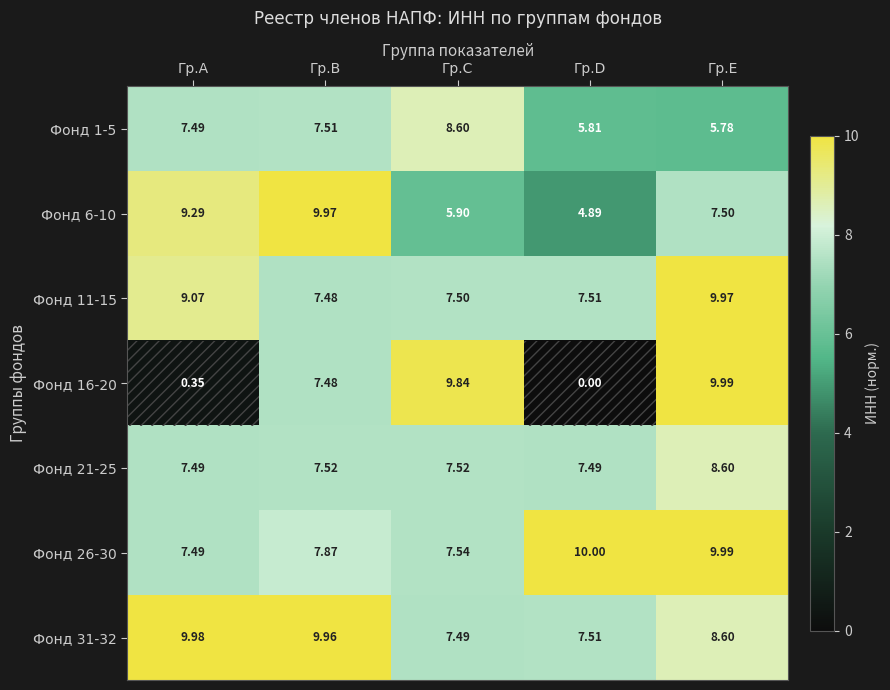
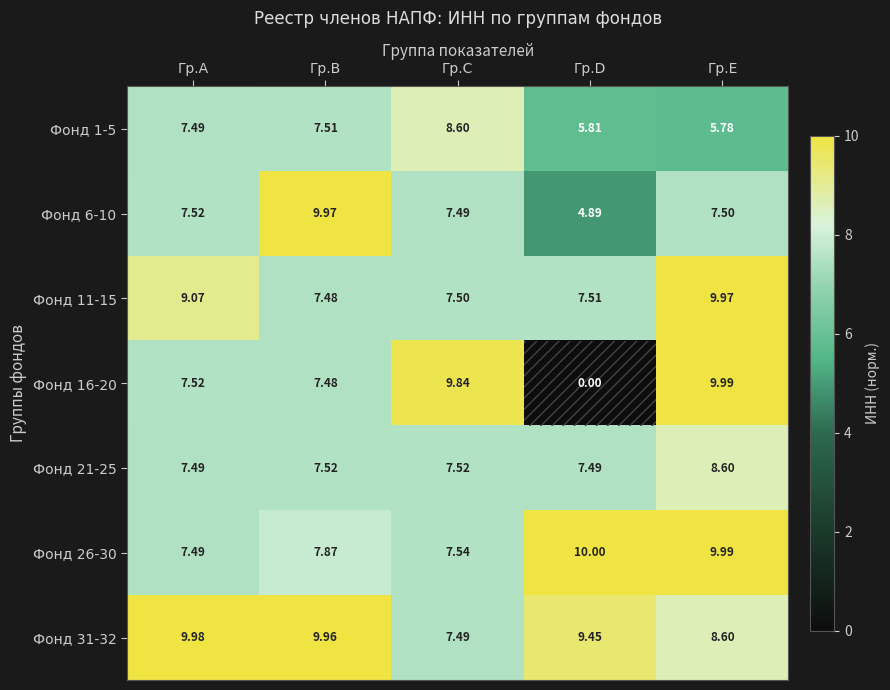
Фонд 6-10, Гр.A: 9.29 -> 7.52
Фонд 6-10, Гр.C: 5.90 -> 7.49
Фонд 16-20, Гр.A: 0.35 -> 7.52
Фонд 31-32, Гр.D: 7.51 -> 9.45
